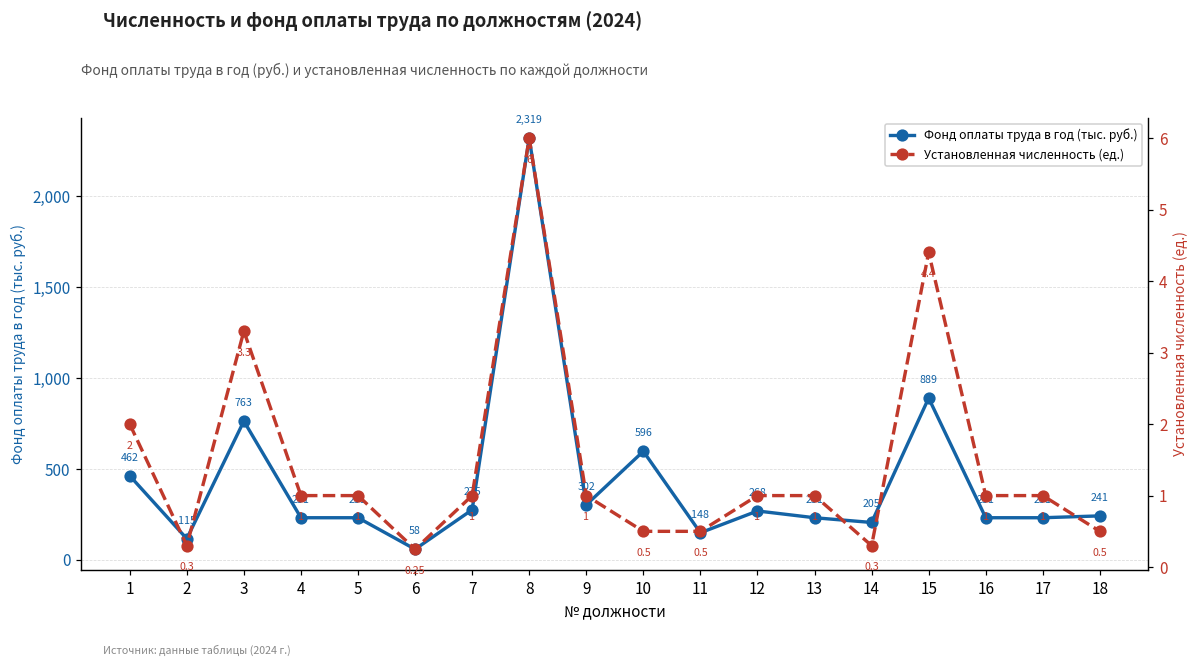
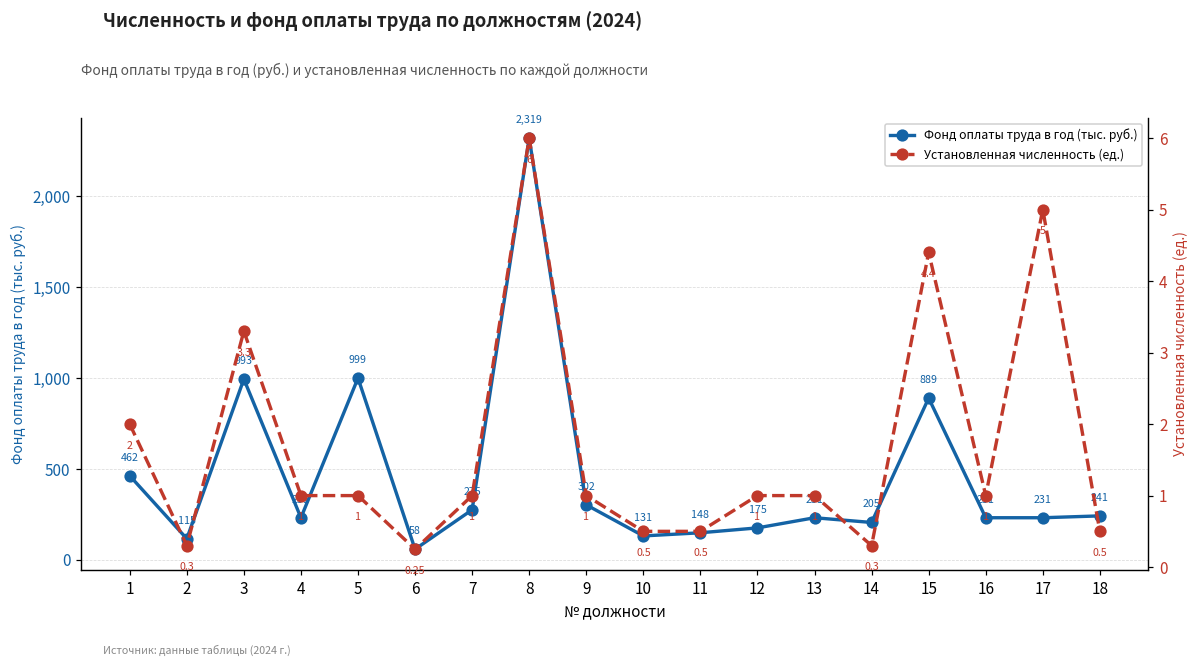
Фонд оплаты труда в год (тыс. руб.), 3: 763 -> 993
Фонд оплаты труда в год (тыс. руб.), 5: 231 -> 999
Фонд оплаты труда в год (тыс. руб.), 10: 596 -> 131
Фонд оплаты труда в год (тыс. руб.), 12: 268 -> 175
Установленная численность (ед.), 17: 1 -> 5
